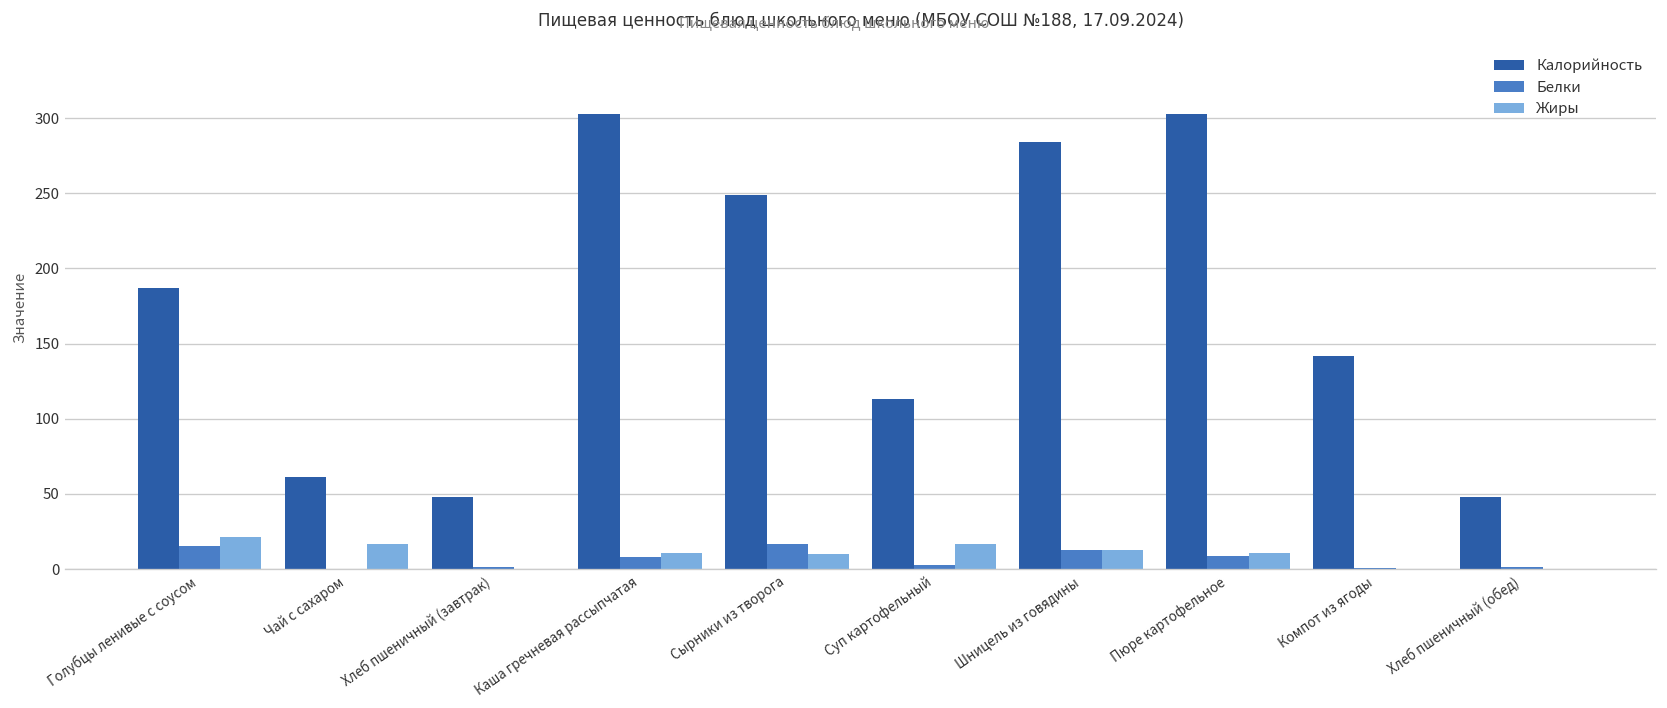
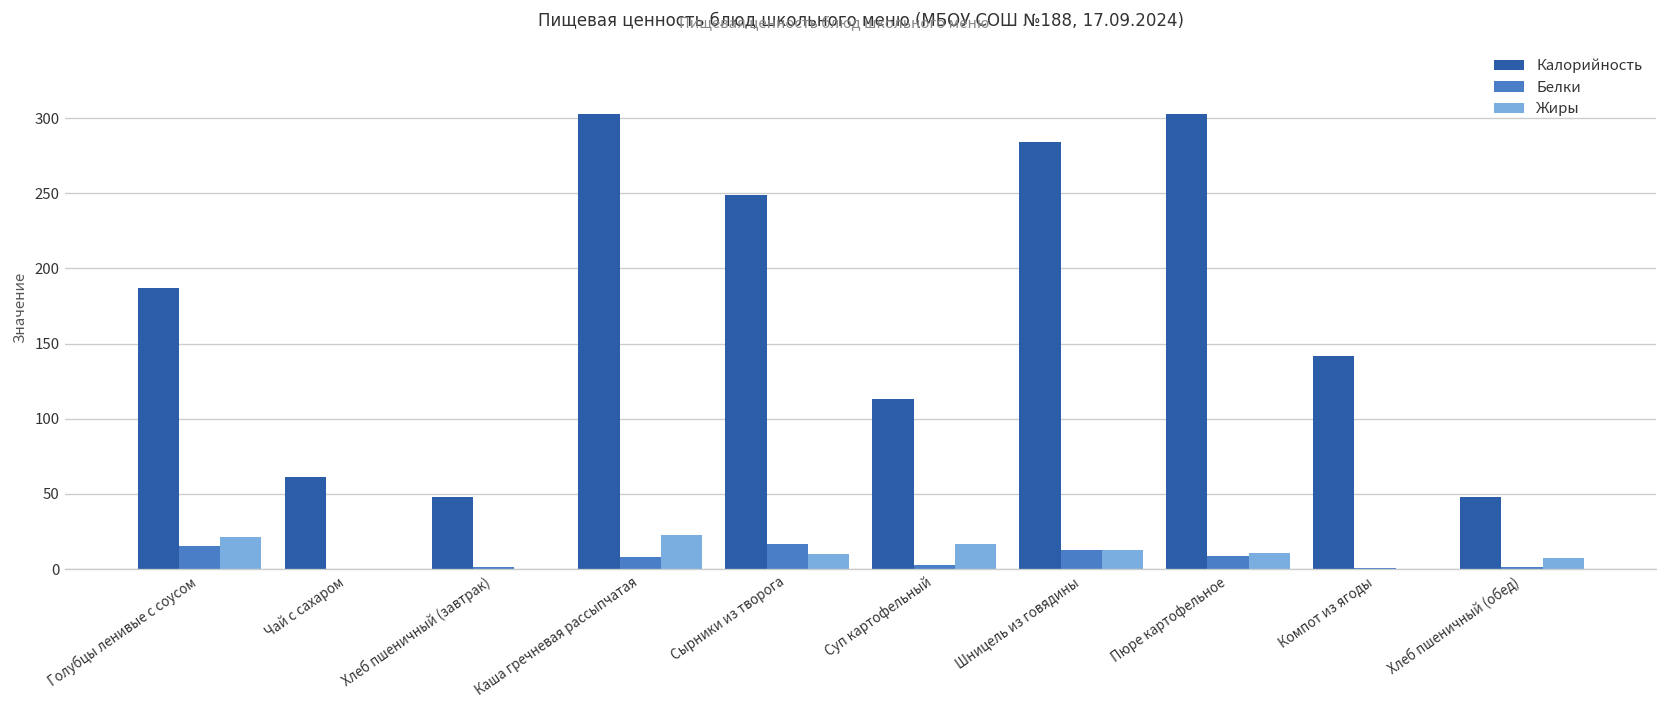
Жиры, Чай с сахаром: 17 -> 0
Жиры, Каша гречневая рассыпчатая: 11 -> 23
Жиры, Хлеб пшеничный (обед): 0 -> 8
